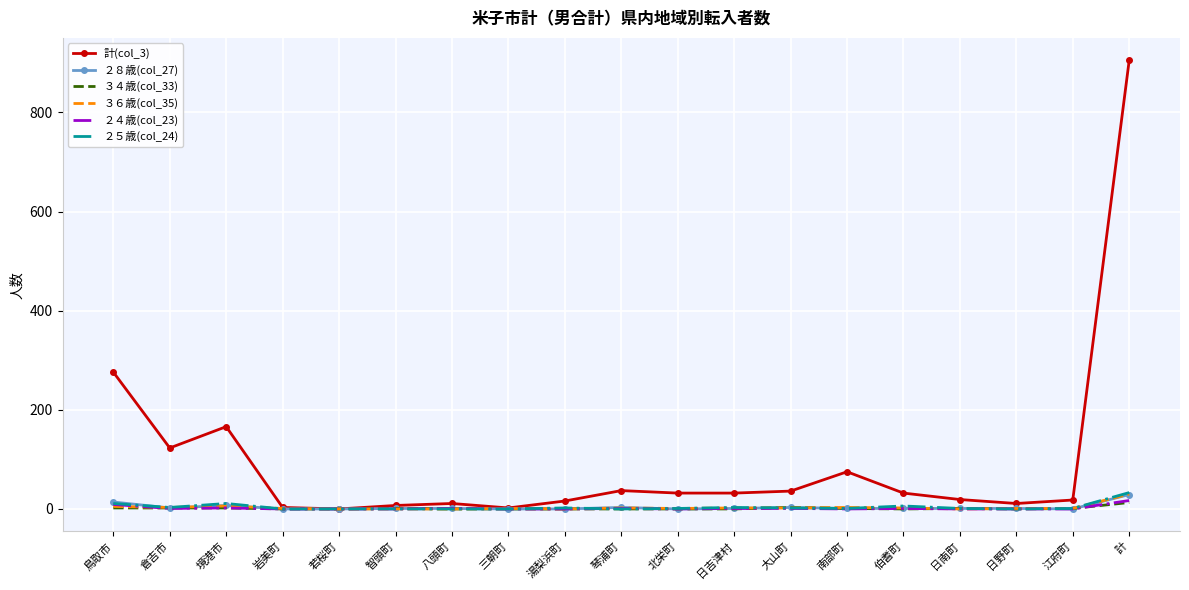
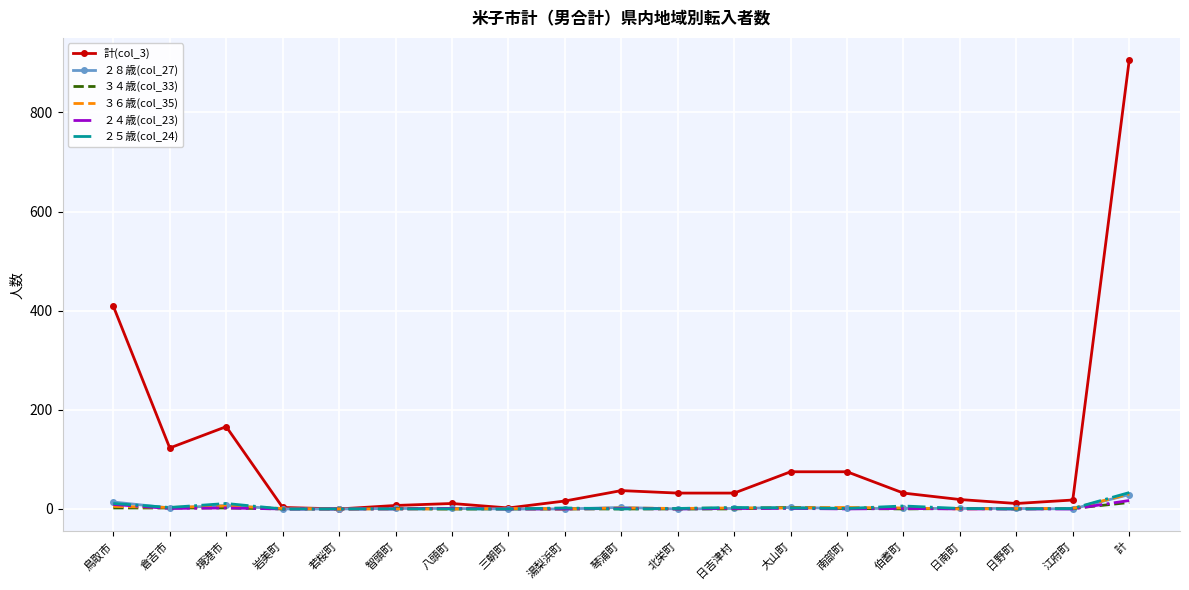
計(col_3), 鳥取市: 280 -> 410
計(col_3), 大山町: 40 -> 80
